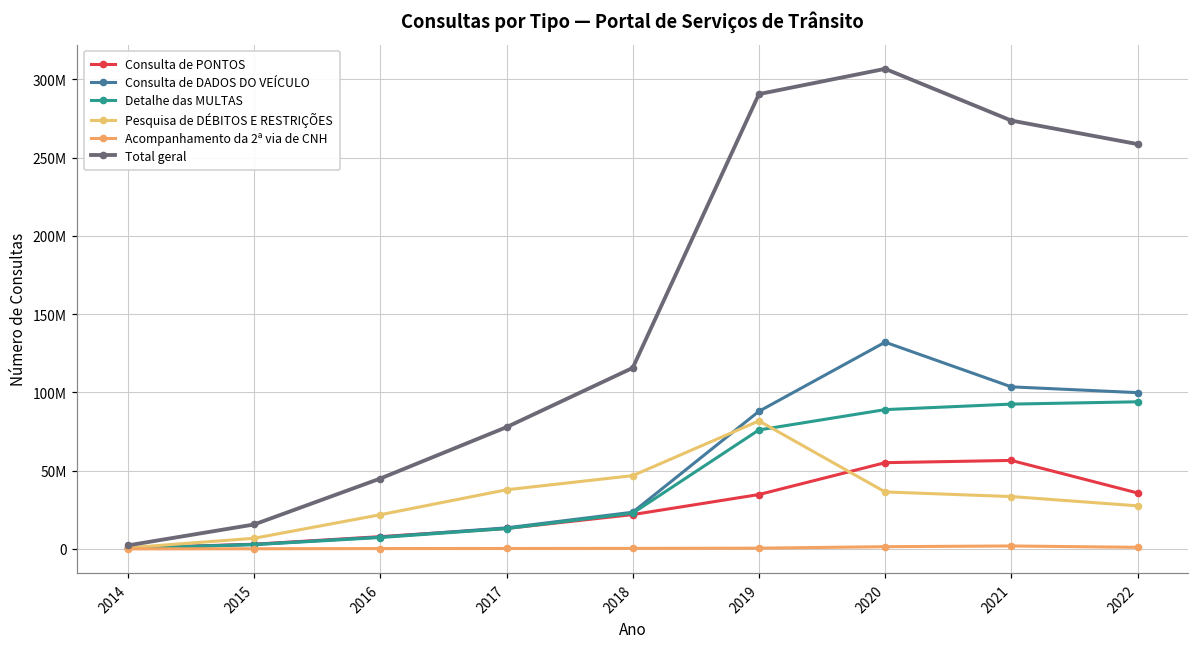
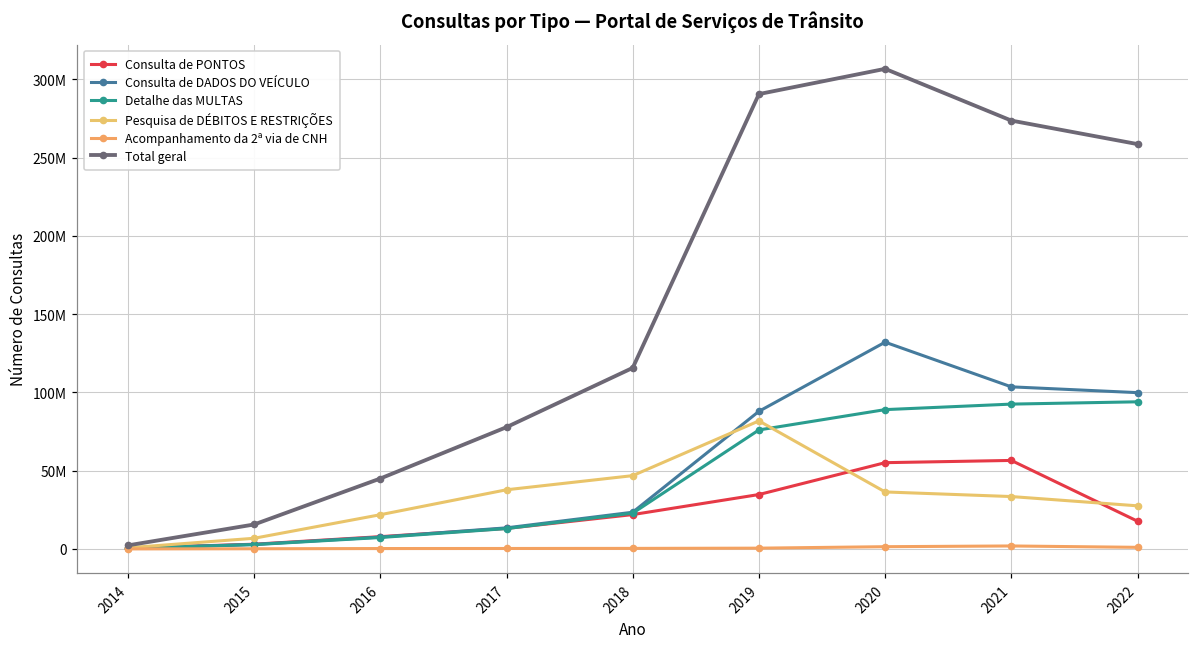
Consulta de PONTOS, 2022: 36000000 -> 18000000
